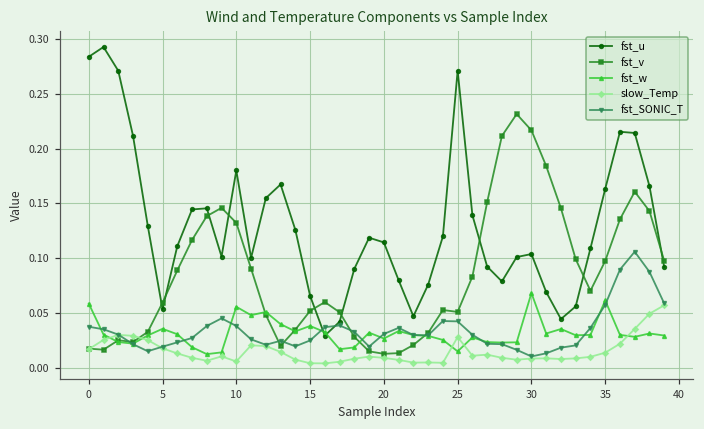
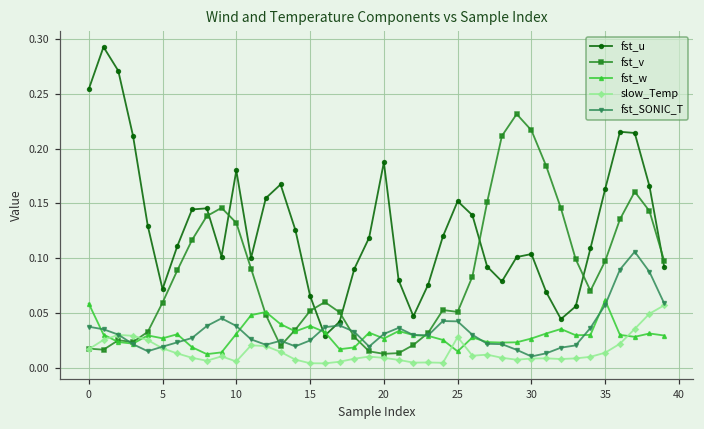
fst_u, 0: 0.28 -> 0.25
fst_u, 5: 0.05 -> 0.07
fst_w, 5: 0.04 -> 0.03
fst_w, 10: 0.06 -> 0.03
fst_u, 20: 0.11 -> 0.19
fst_u, 25: 0.27 -> 0.15
fst_w, 30: 0.07 -> 0.03
